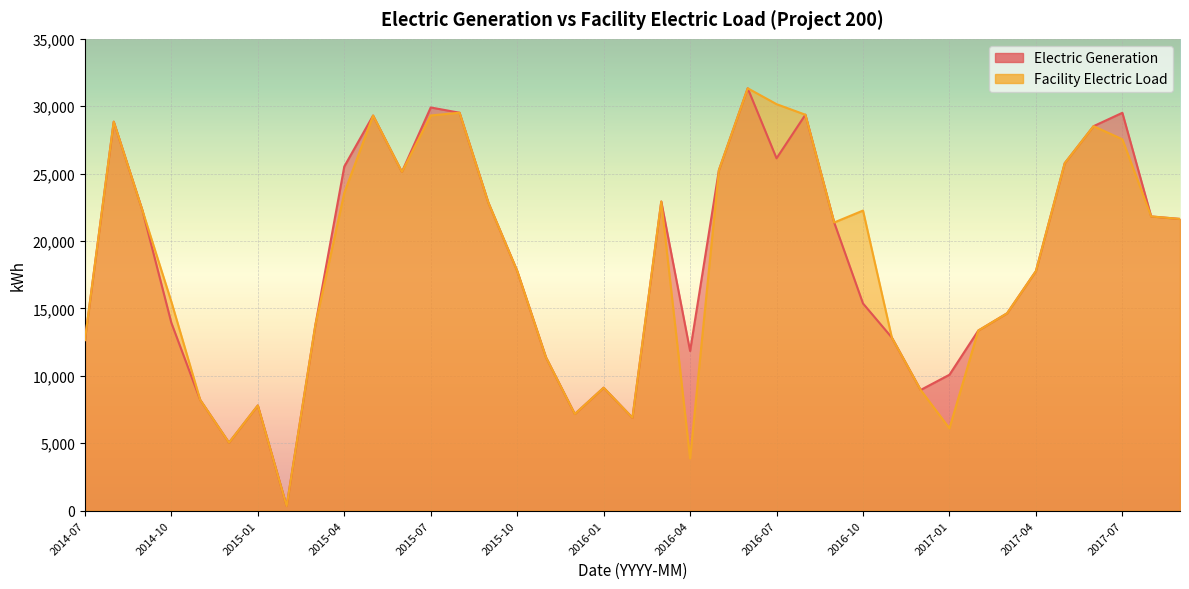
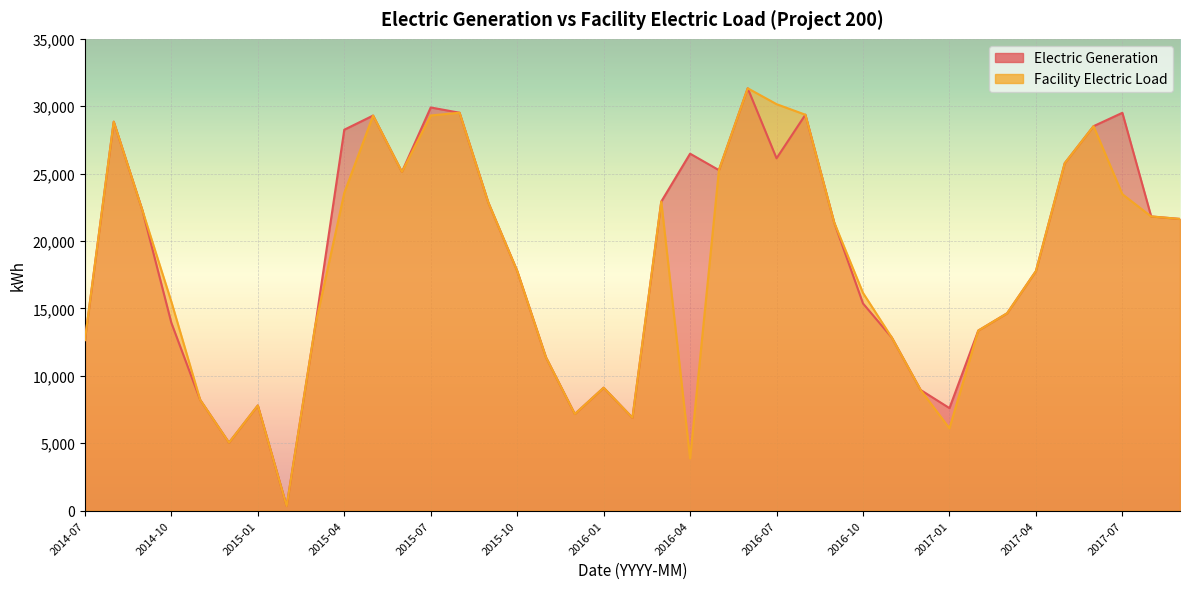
Electric Generation, 2015-04: 25,500 -> 28,300
Electric Generation, 2016-04: 11,800 -> 26,500
Facility Electric Load, 2016-10: 22,300 -> 16,200
Electric Generation, 2017-01: 10,100 -> 7,600
Facility Electric Load, 2017-07: 27,500 -> 23,500
